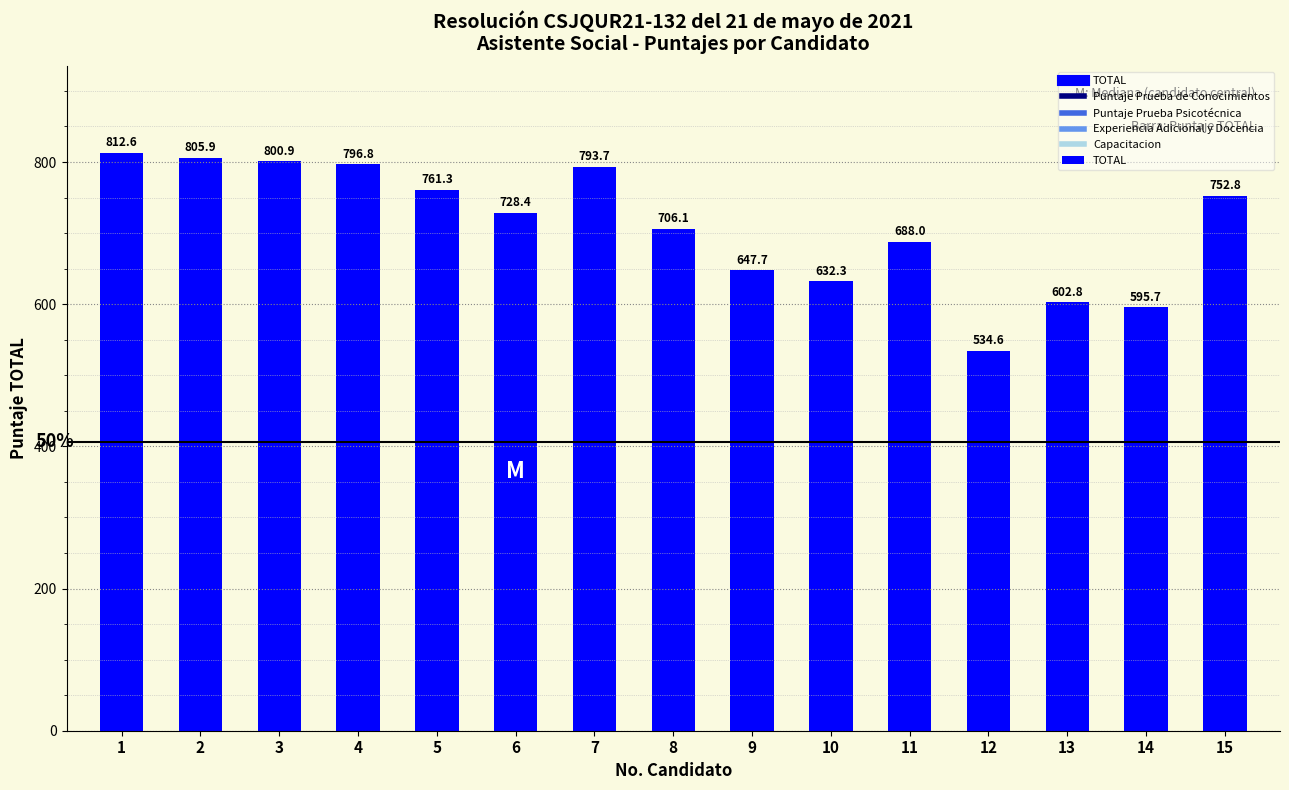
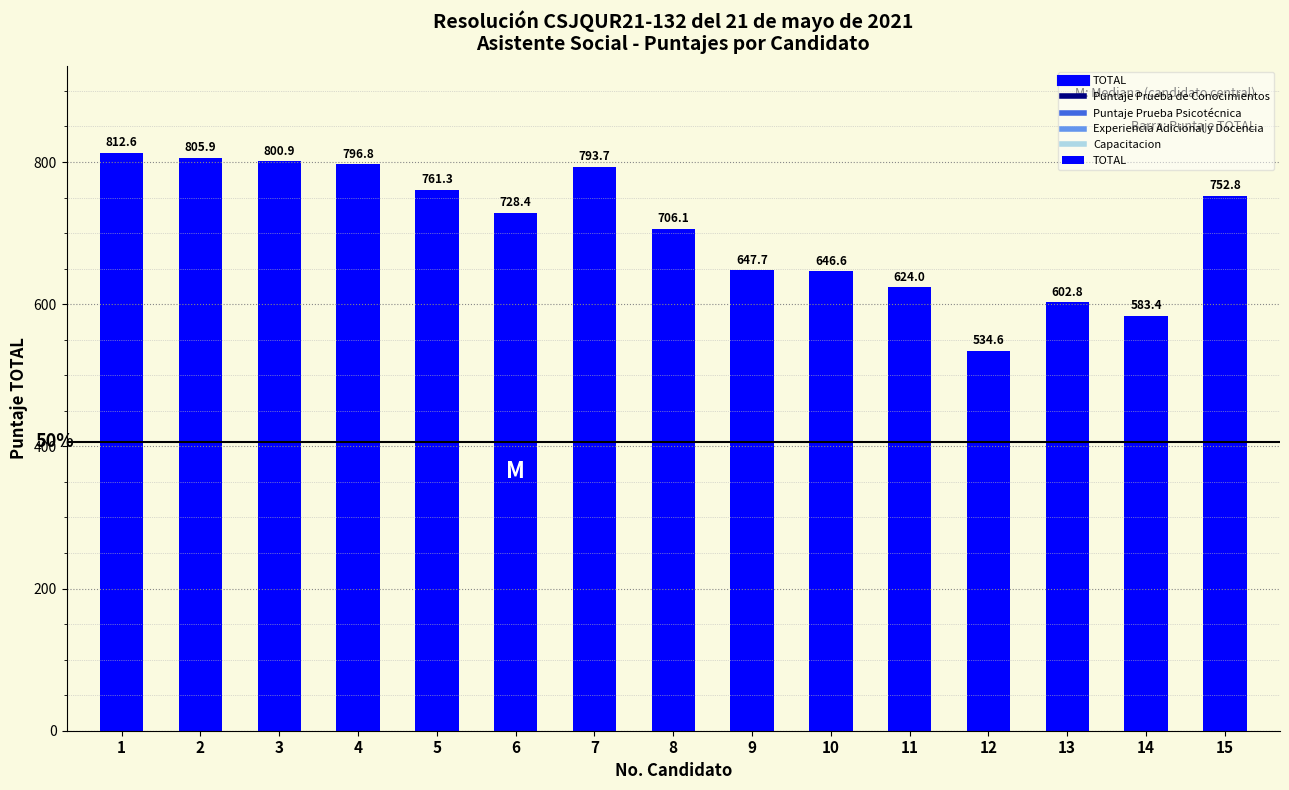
10: 632.3 -> 646.6
11: 688.0 -> 624.0
14: 595.7 -> 583.4
